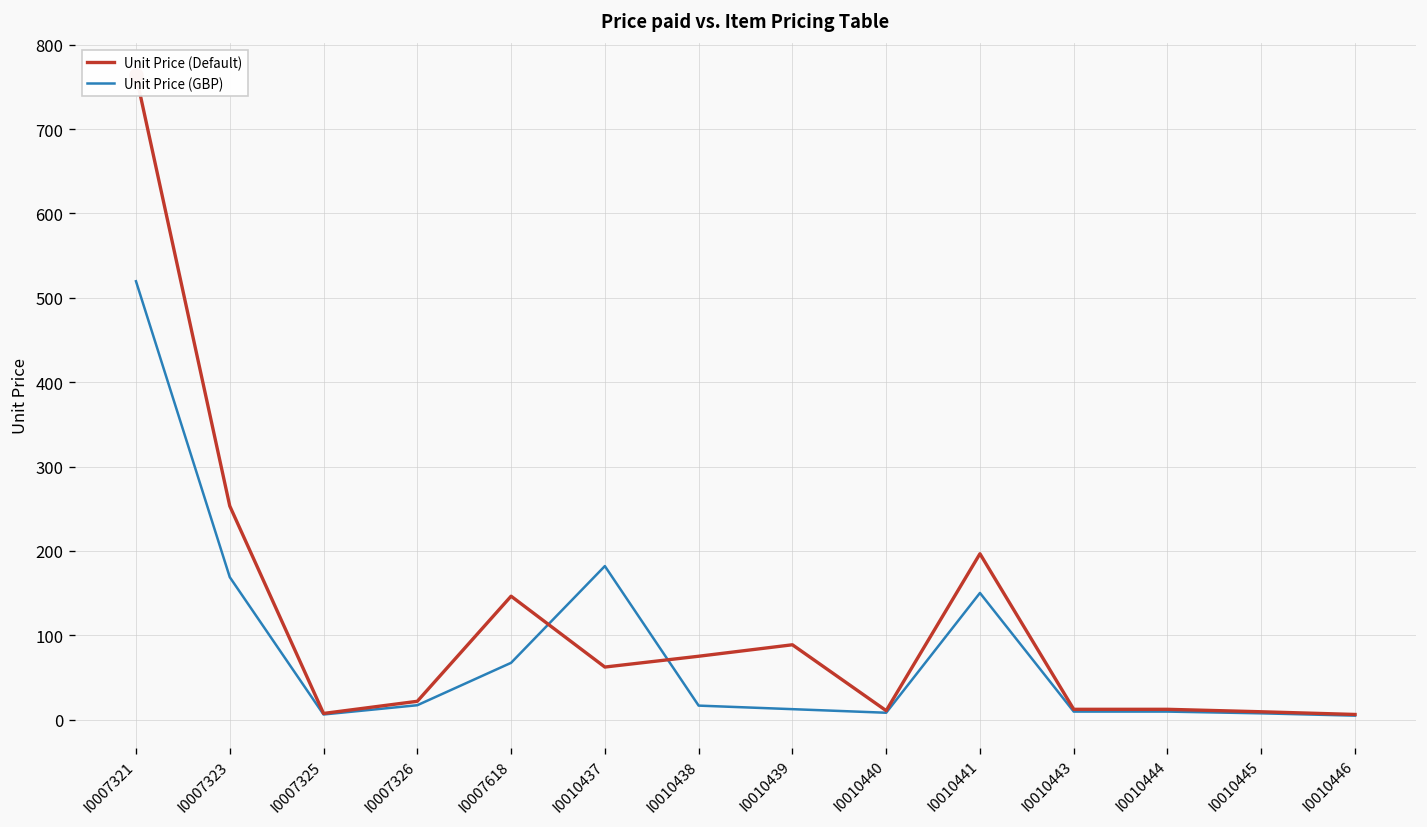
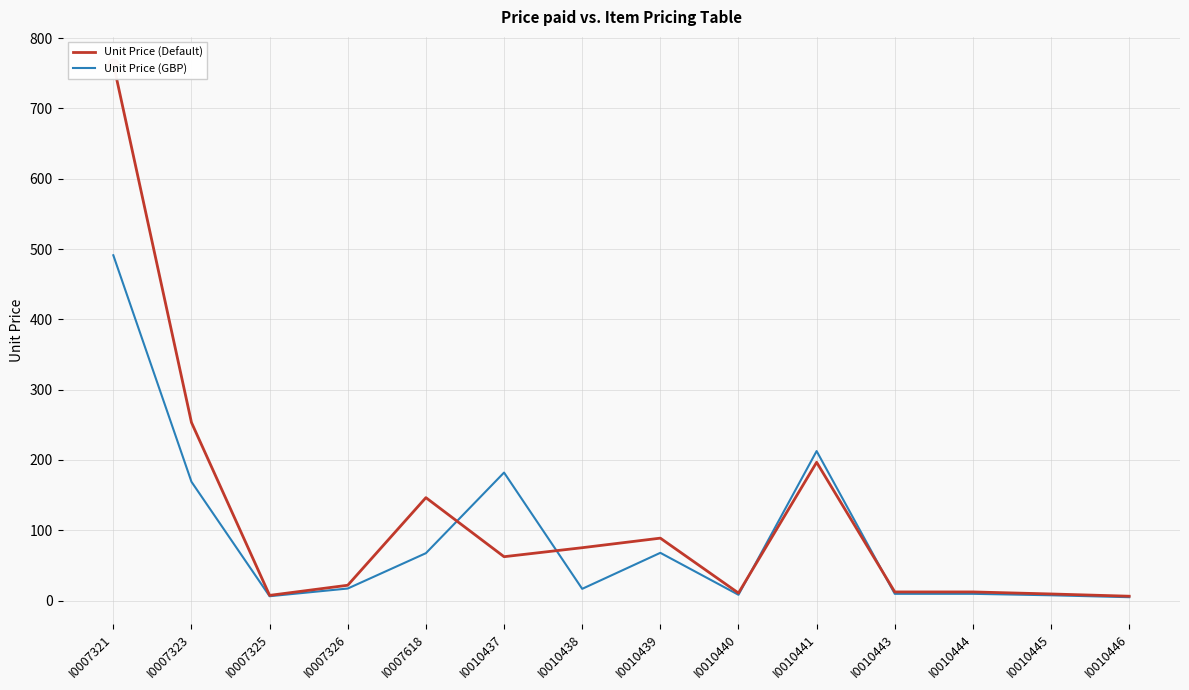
Unit Price (GBP), I0007321: 520 -> 490
Unit Price (GBP), I0010439: 10 -> 70
Unit Price (GBP), I0010441: 150 -> 210
